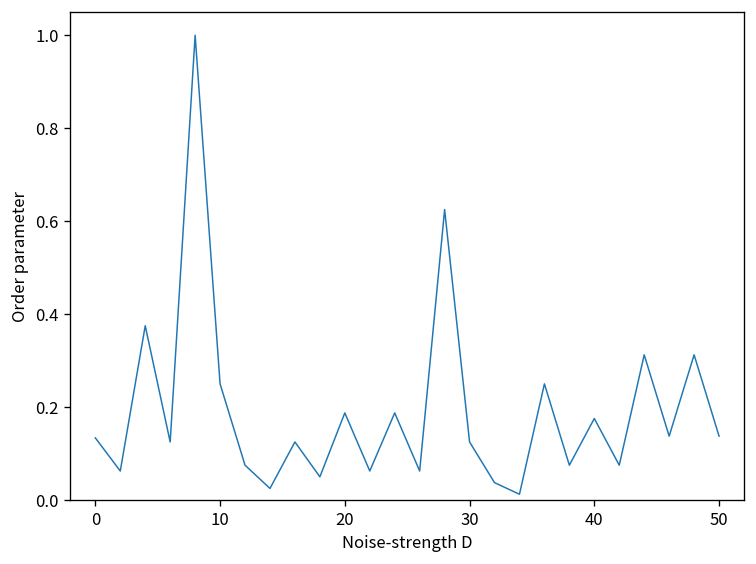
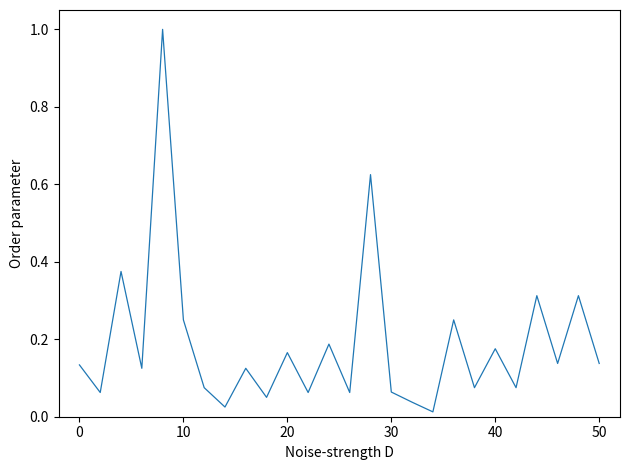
20: 0.19 -> 0.17
30: 0.13 -> 0.06
